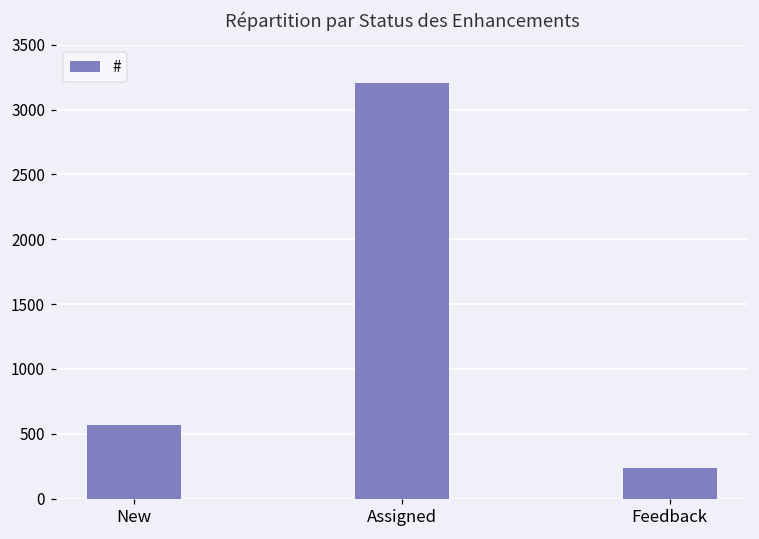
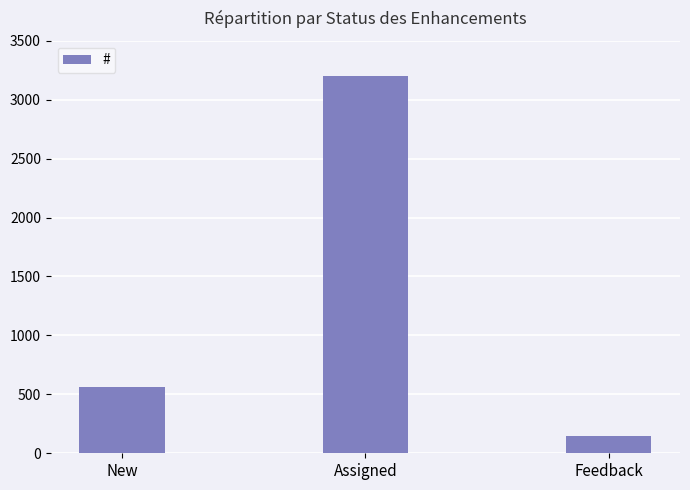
Feedback: 240 -> 150
